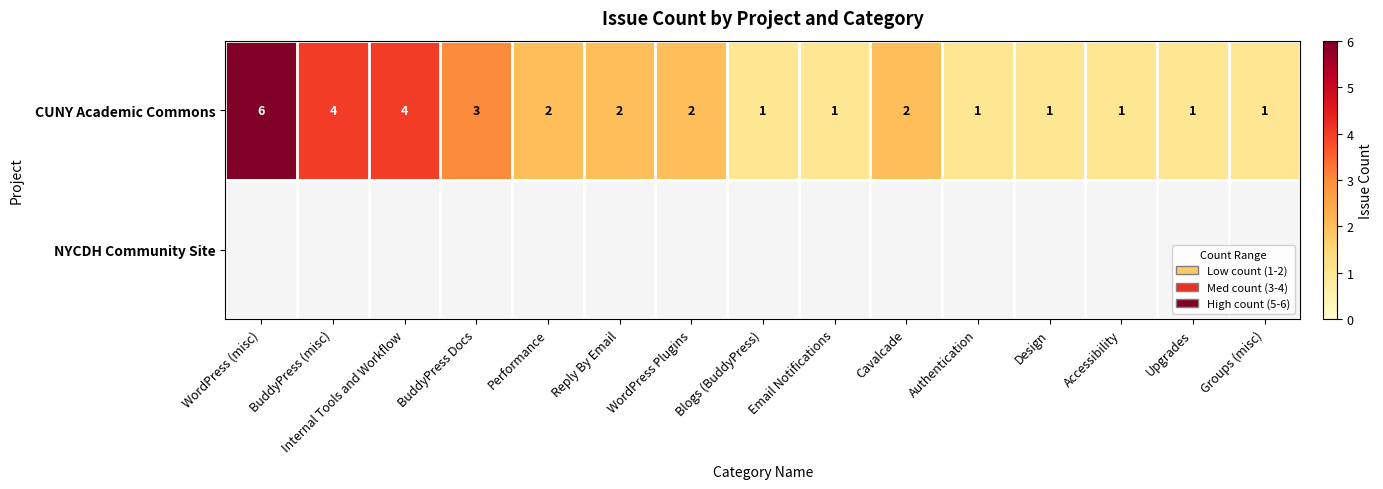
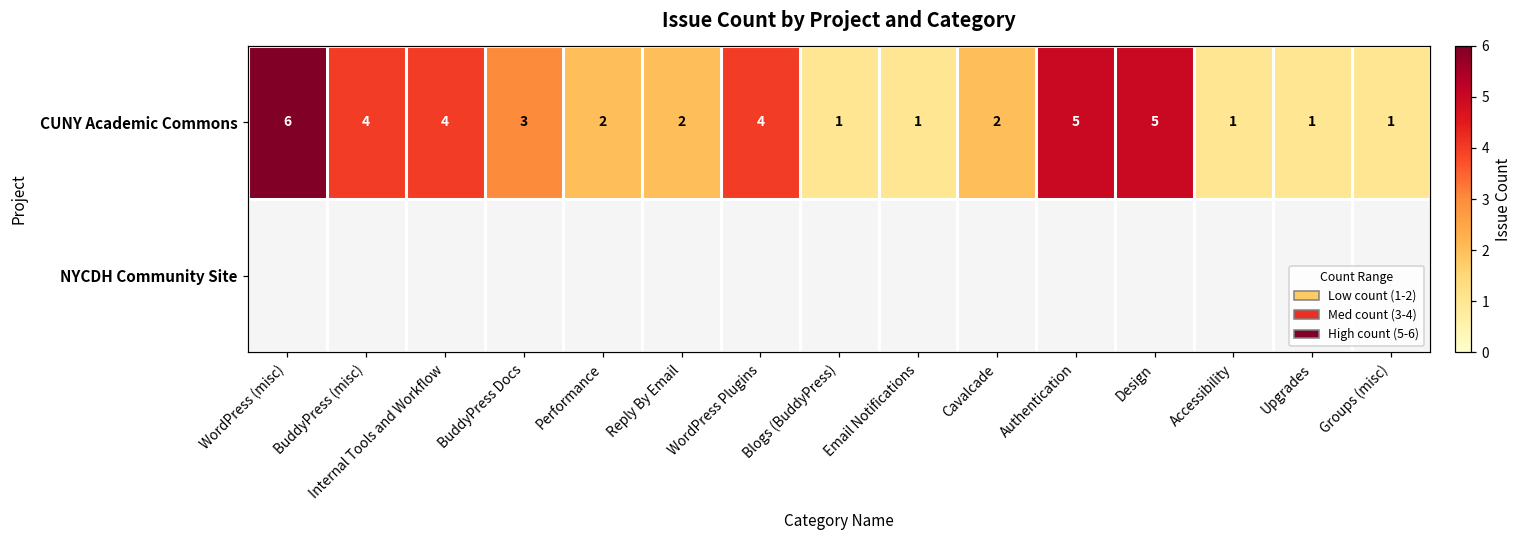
CUNY Academic Commons, WordPress Plugins: 2 -> 4
CUNY Academic Commons, Authentication: 1 -> 5
CUNY Academic Commons, Design: 1 -> 5
